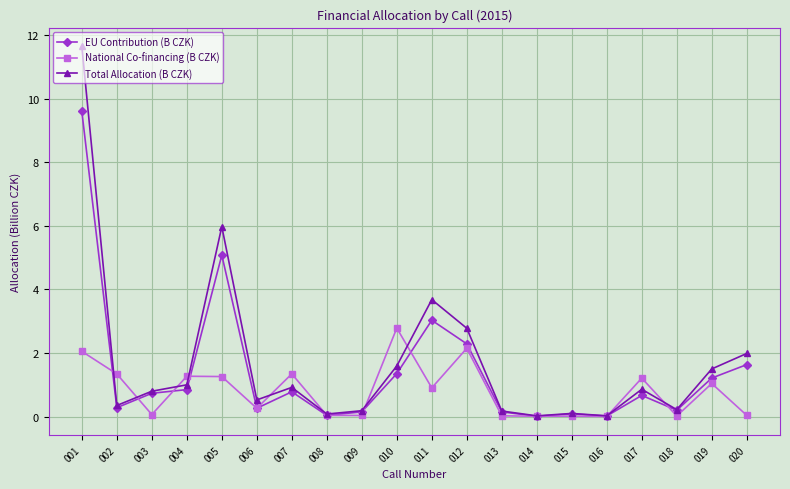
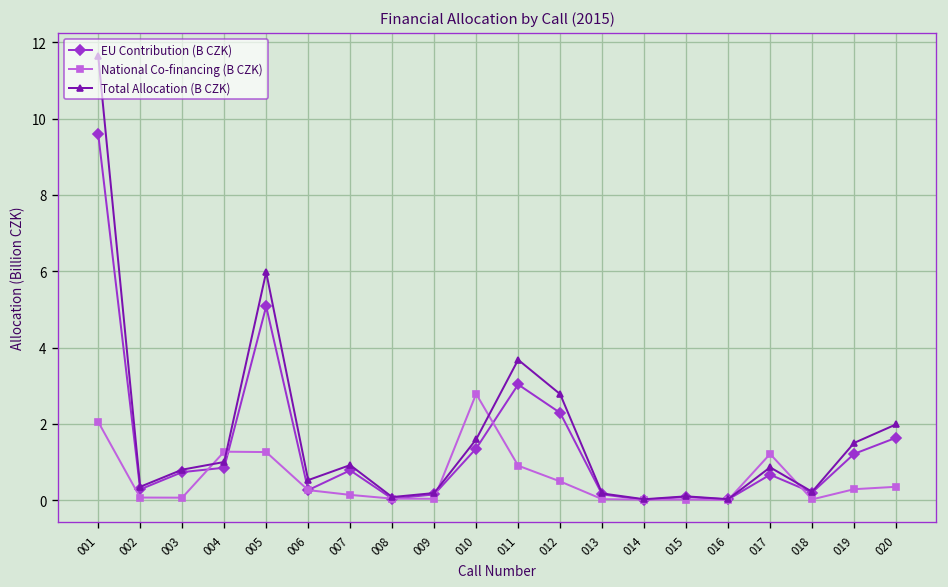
National Co-financing (B CZK), 002: 1.3 -> 0.1
National Co-financing (B CZK), 007: 1.3 -> 0.1
National Co-financing (B CZK), 012: 2.1 -> 0.5
National Co-financing (B CZK), 019: 1.0 -> 0.3
National Co-financing (B CZK), 020: 0.0 -> 0.4
